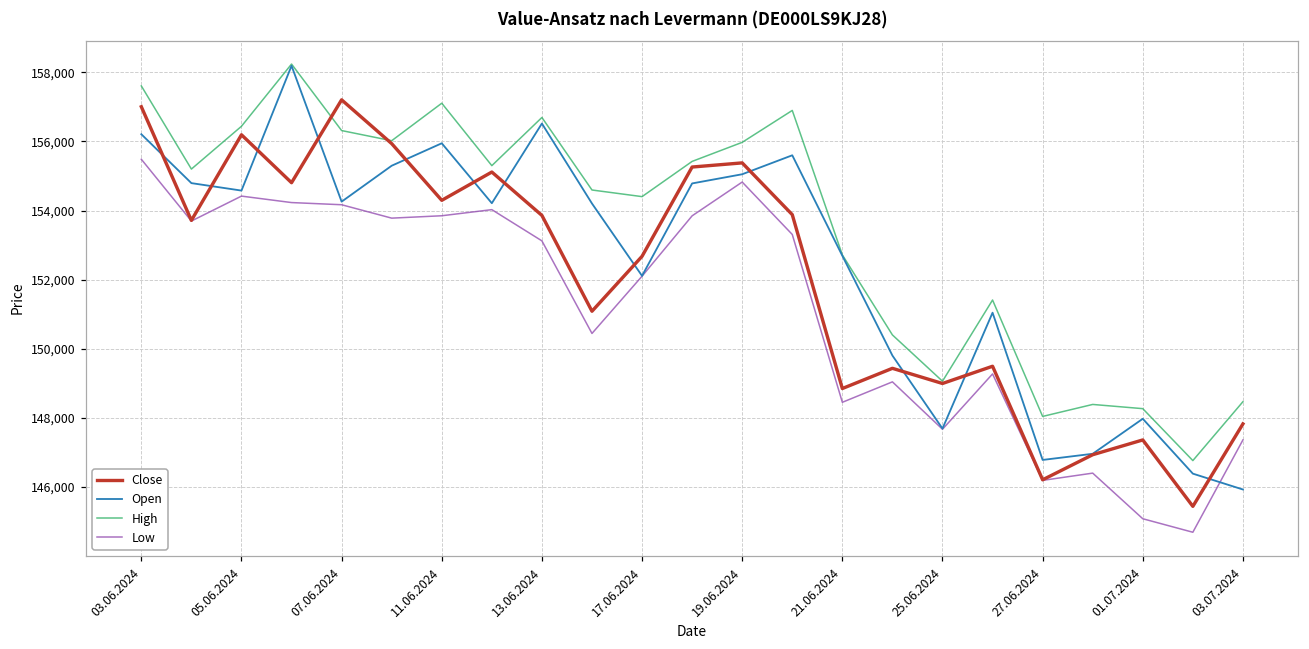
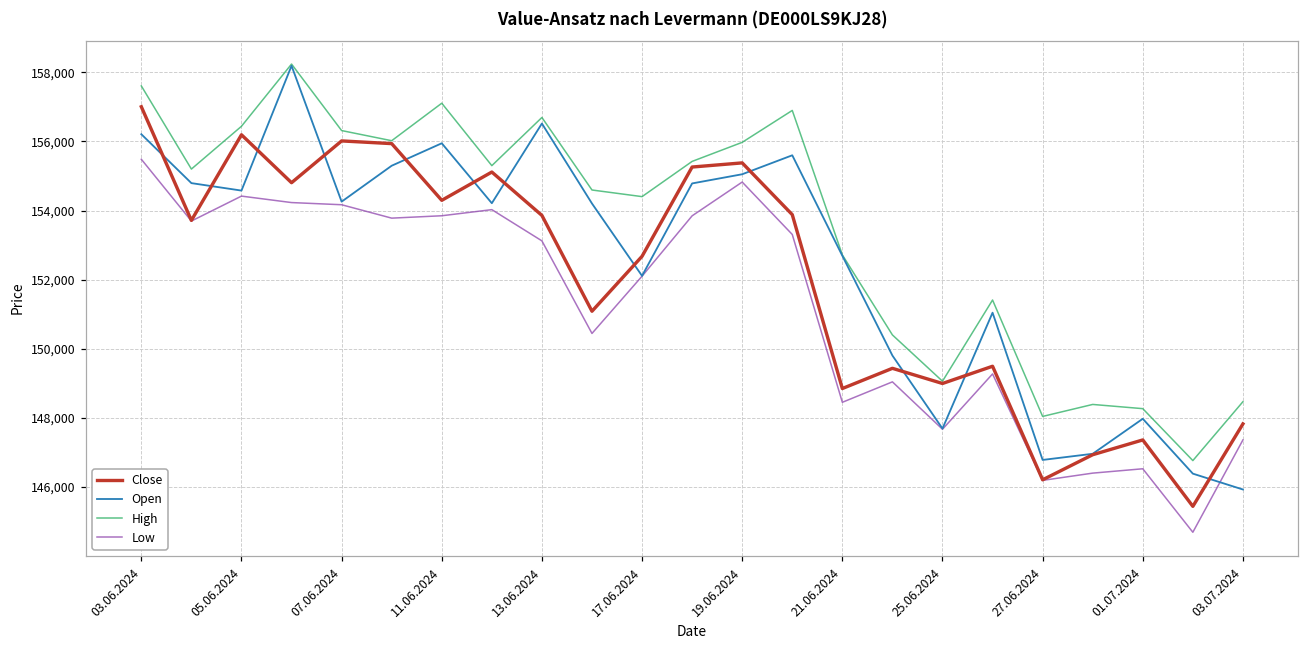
Close, 07.06.2024: 157,200 -> 156,000
Low, 01.07.2024: 145,100 -> 146,500
